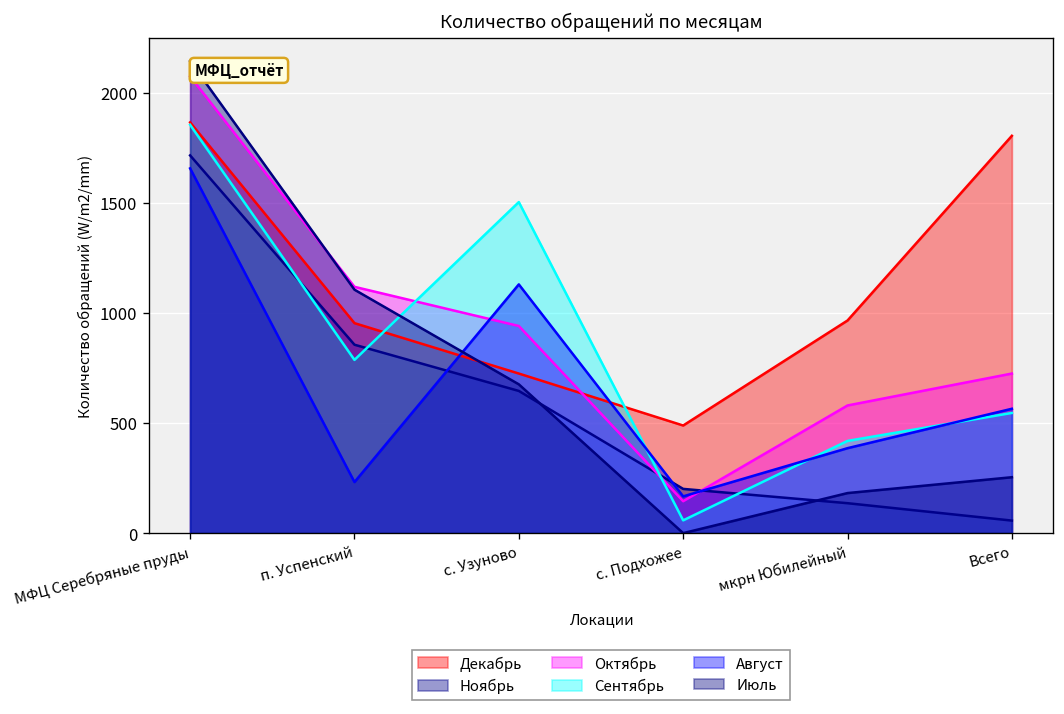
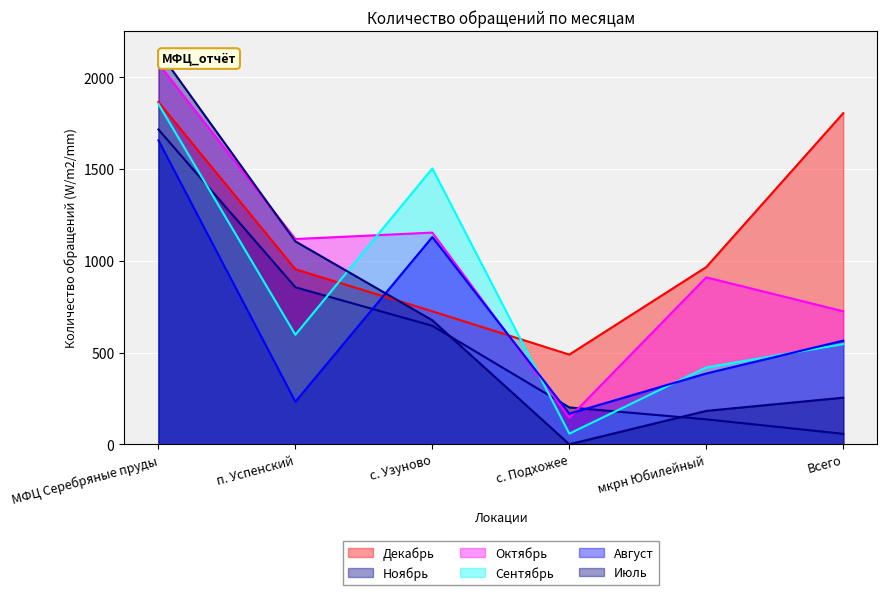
Сентябрь, п. Успенский: 790 -> 600
Октябрь, с. Узуново: 940 -> 1150
Октябрь, мкрн Юбилейный: 580 -> 910
